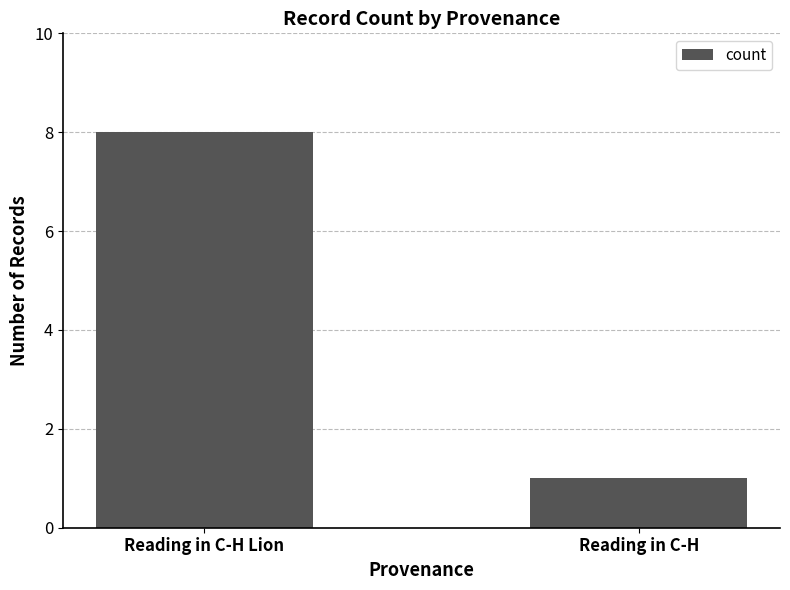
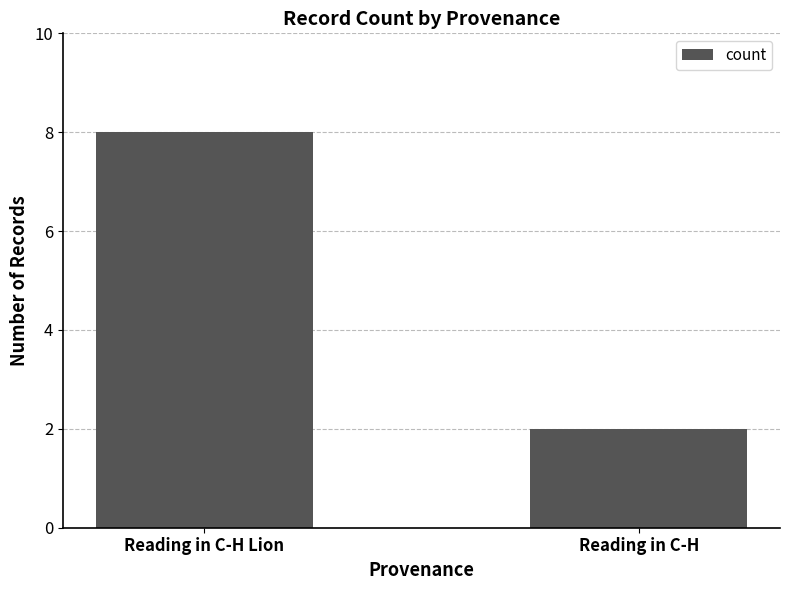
Reading in C-H: 1 -> 2
